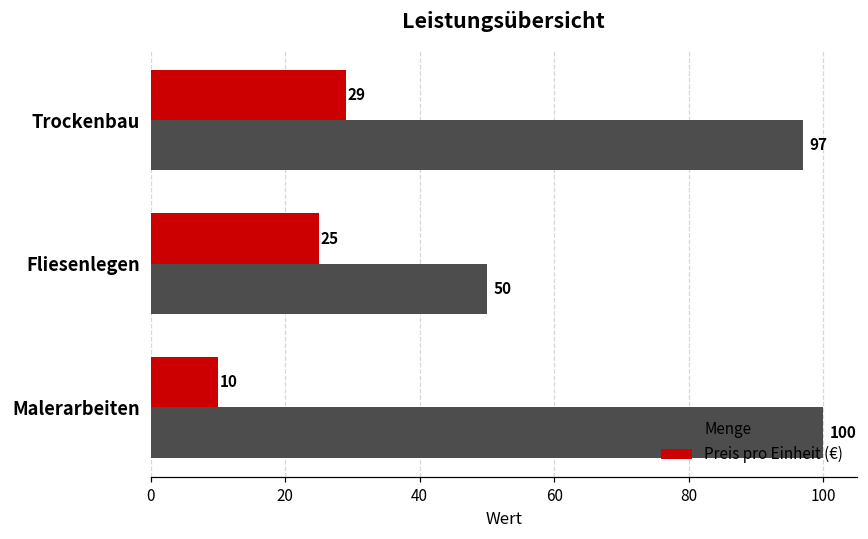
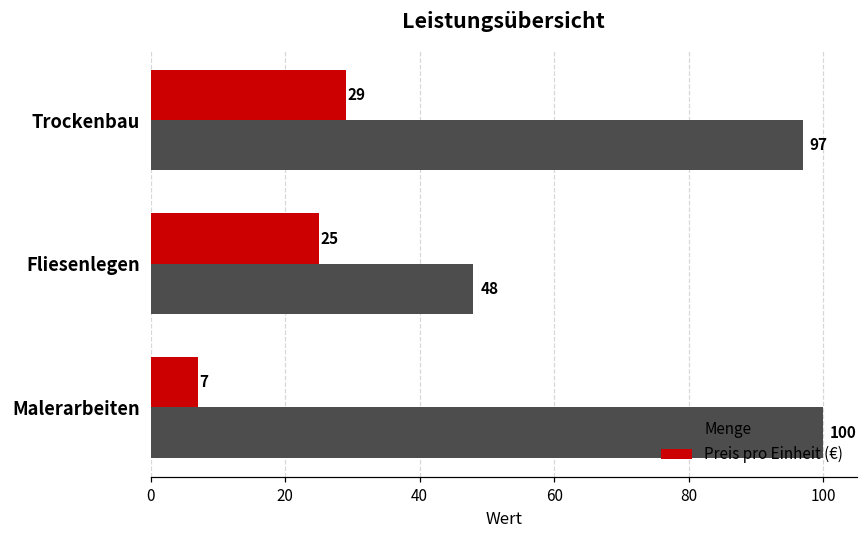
Menge, Fliesenlegen: 50 -> 48
Preis pro Einheit (€), Malerarbeiten: 10 -> 7
